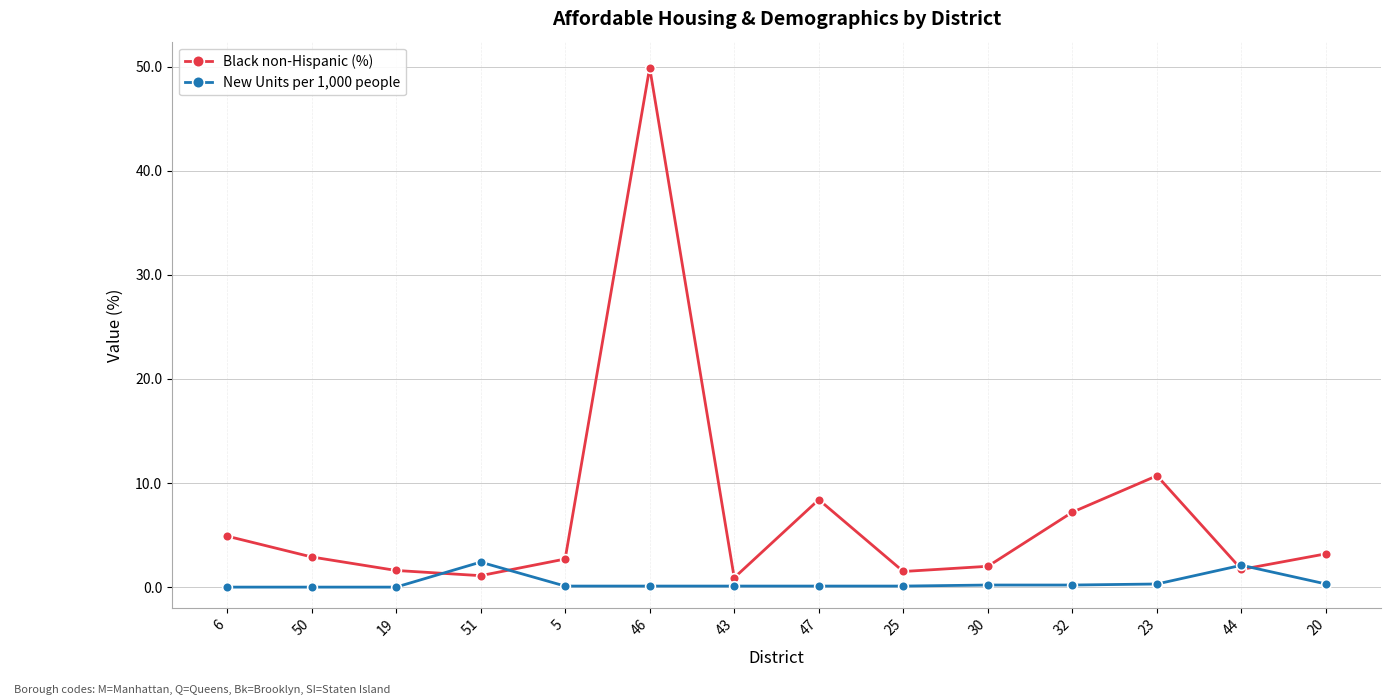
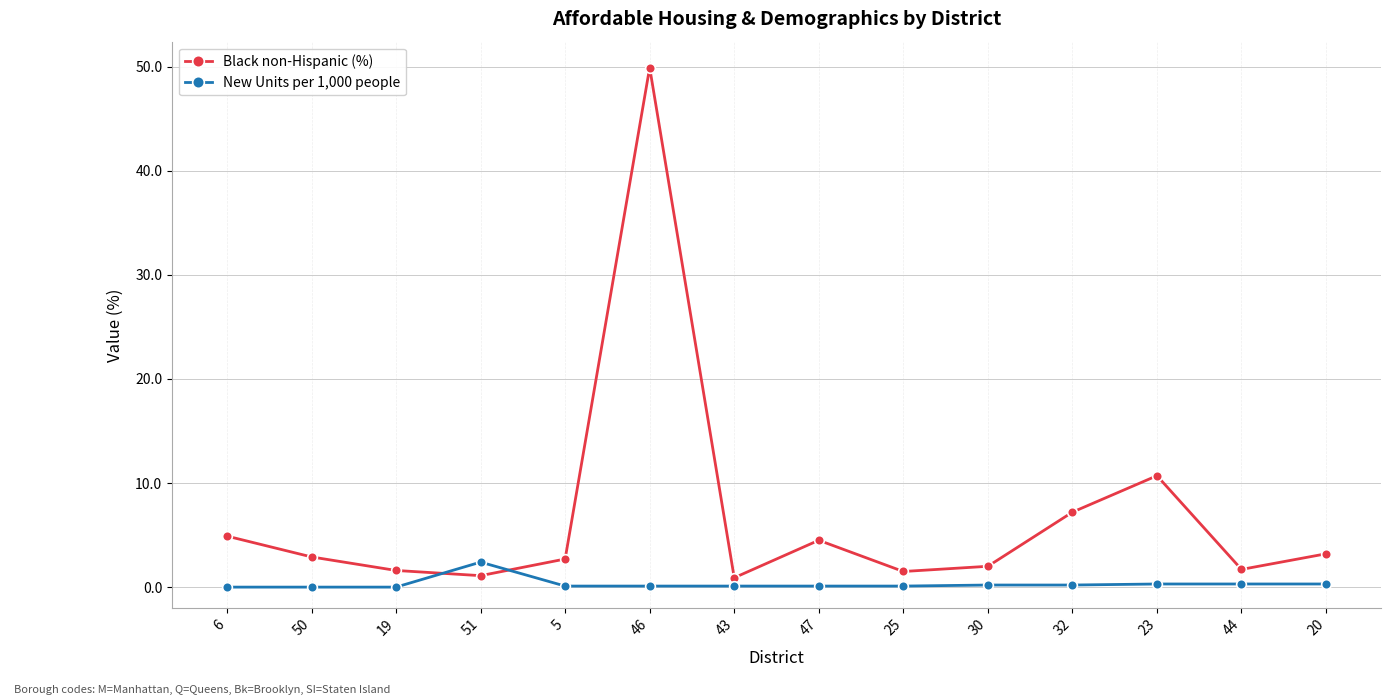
Black non-Hispanic (%), 47: 8.4 -> 4.5
New Units per 1,000 people, 44: 2.1 -> 0.3
